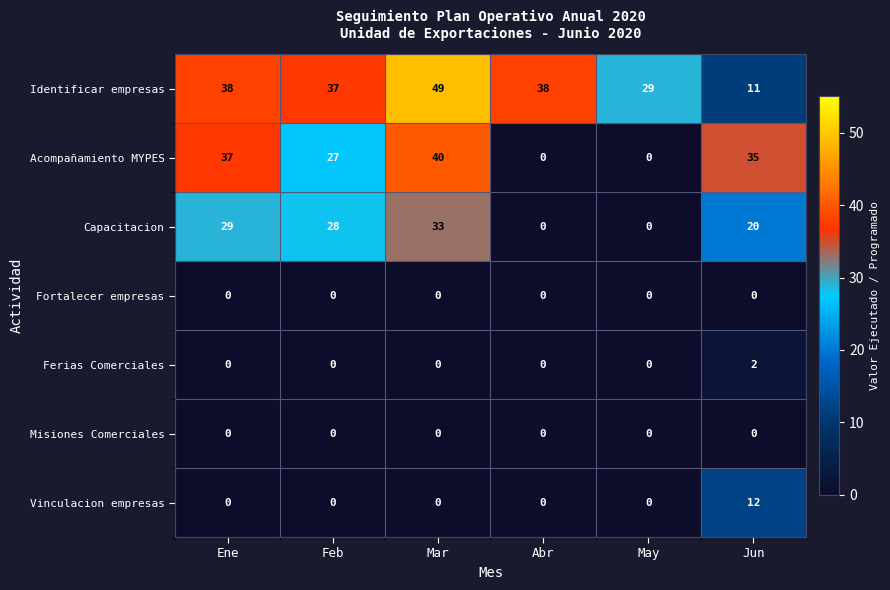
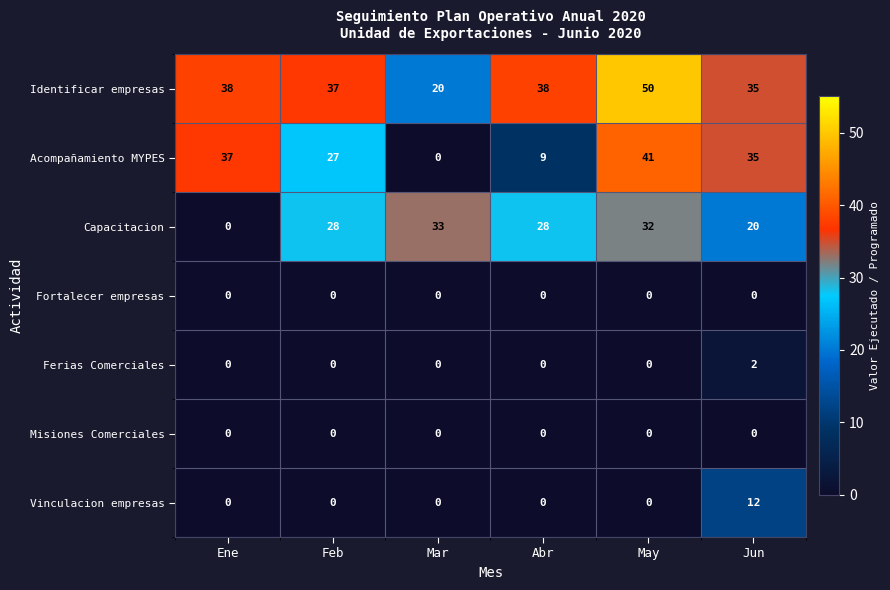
Identificar empresas, Mar: 49 -> 20
Identificar empresas, May: 29 -> 50
Identificar empresas, Jun: 11 -> 35
Acompañamiento MYPES, Mar: 40 -> 0
Acompañamiento MYPES, Abr: 0 -> 9
Acompañamiento MYPES, May: 0 -> 41
Capacitacion, Ene: 29 -> 0
Capacitacion, Abr: 0 -> 28
Capacitacion, May: 0 -> 32
